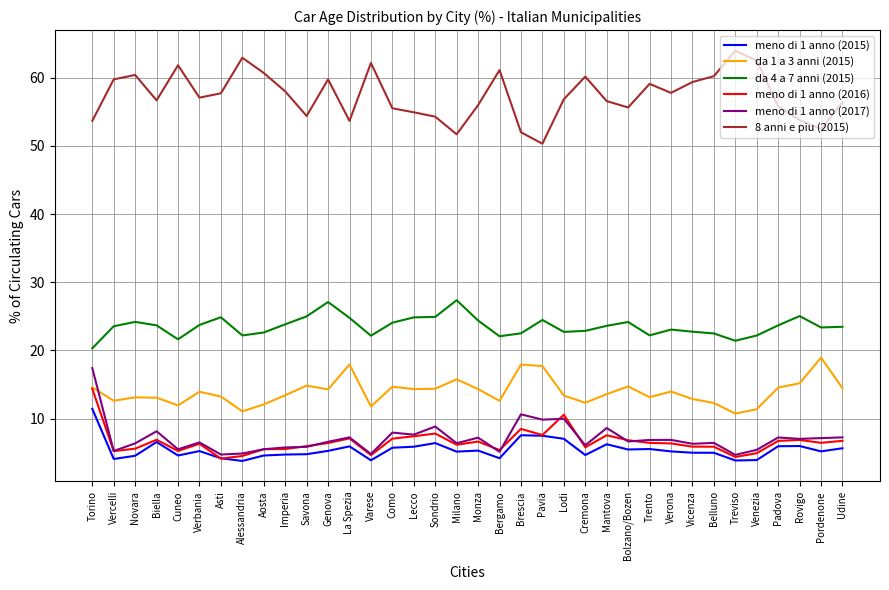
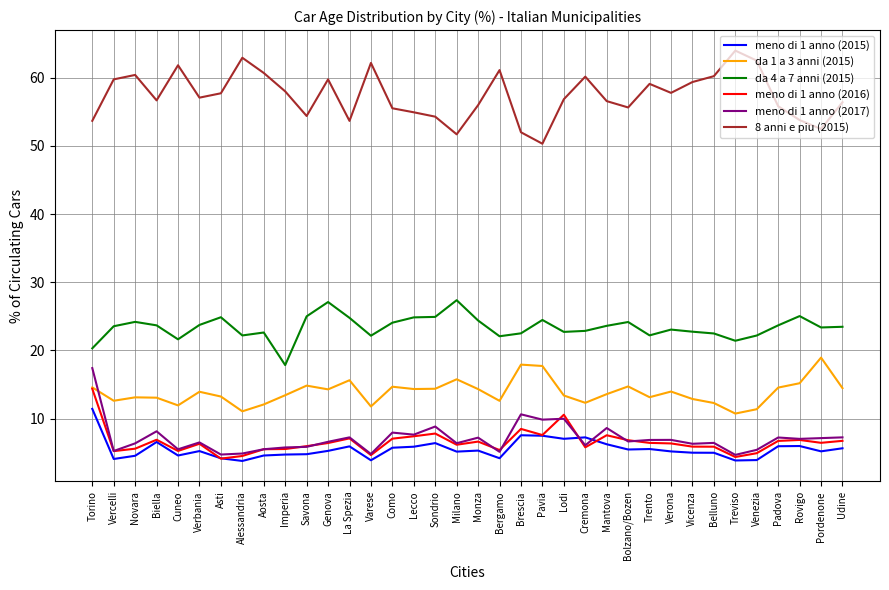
da 4 a 7 anni (2015), Imperia: 24 -> 18
da 1 a 3 anni (2015), La Spezia: 18 -> 16
meno di 1 anno (2015), Cremona: 5 -> 7
